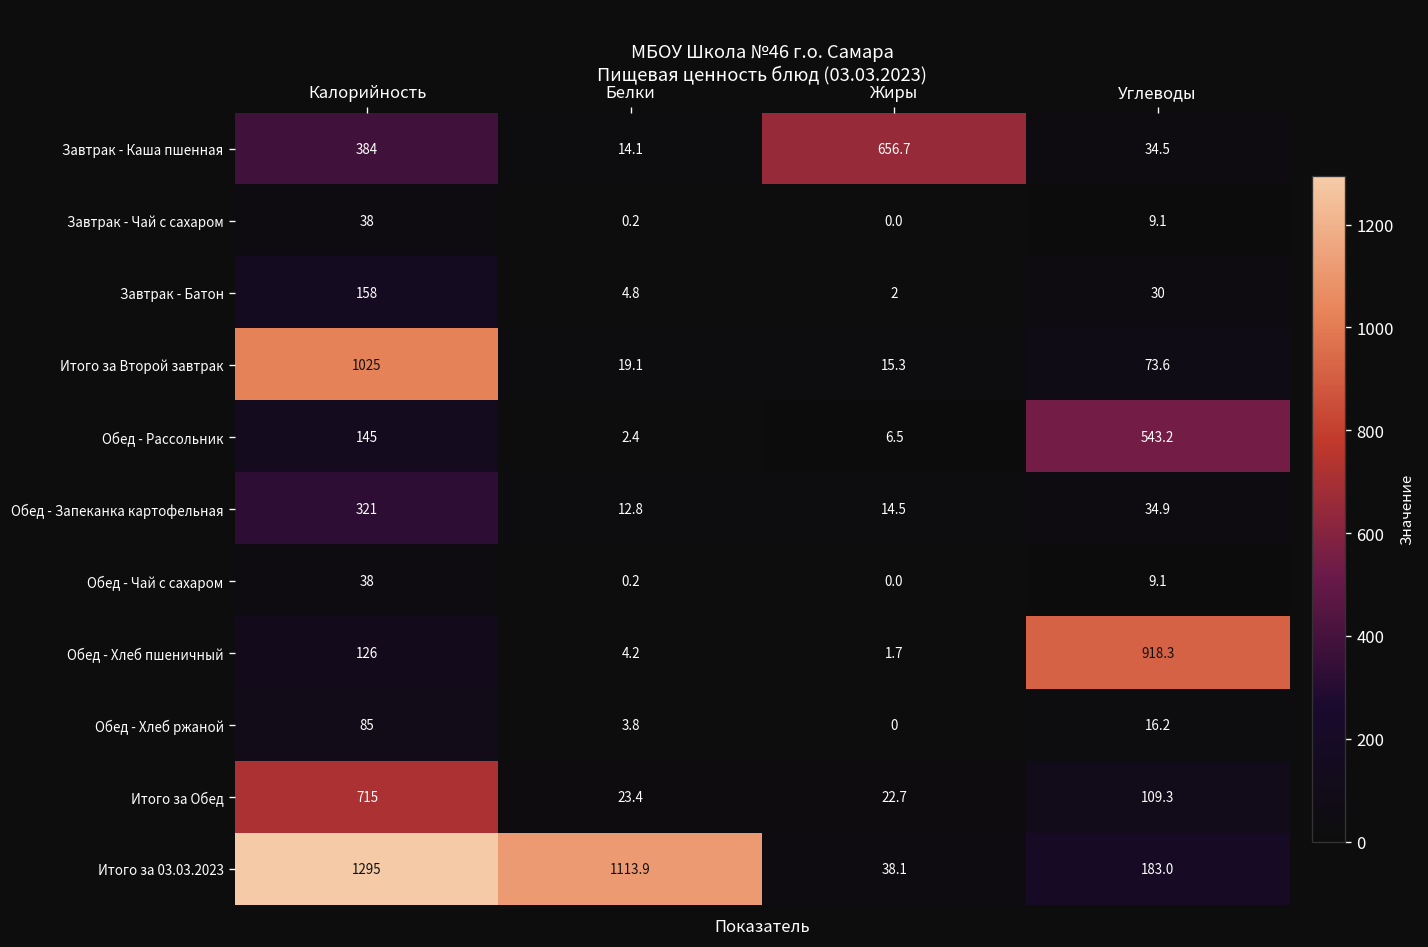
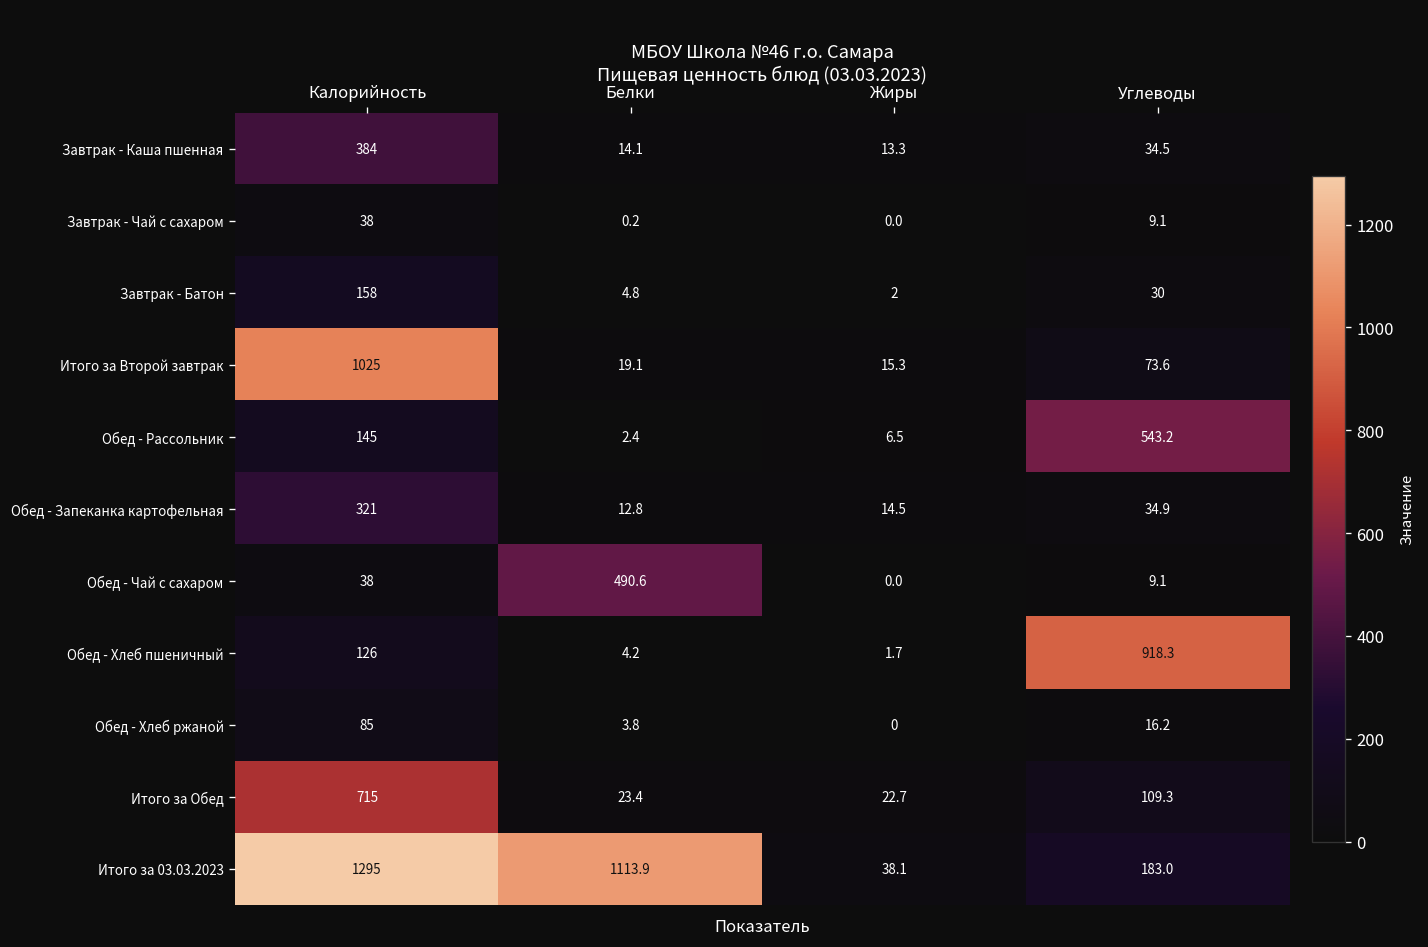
Завтрак - Каша пшенная, Жиры: 656.7 -> 13.3
Обед - Чай с сахаром, Белки: 0.2 -> 490.6
